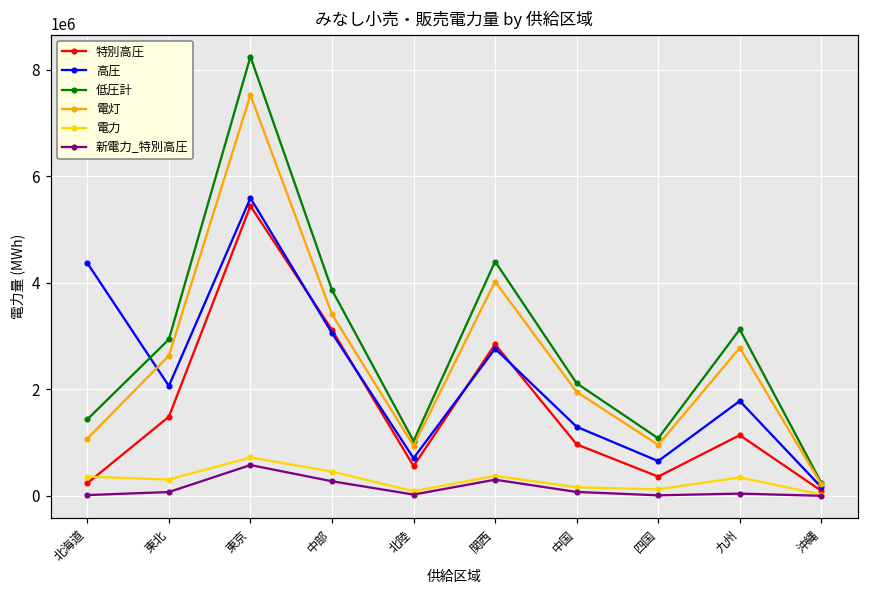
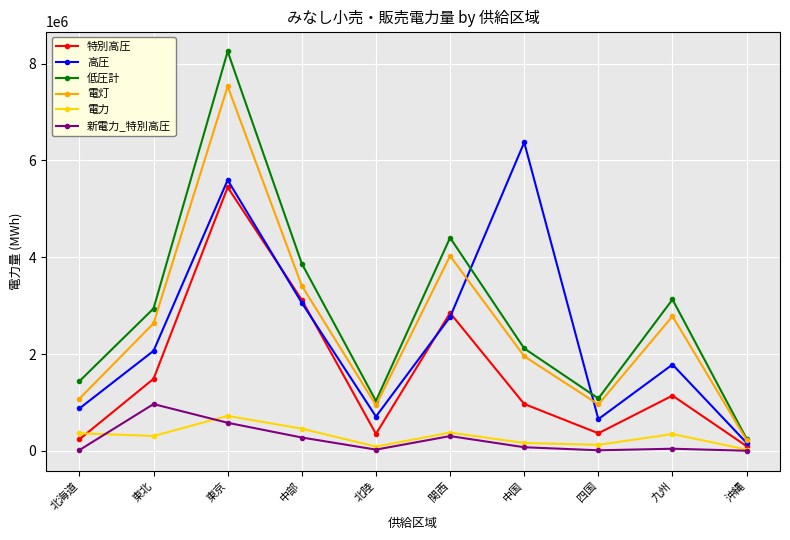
高圧, 北海道: 4400000 -> 900000
新電力_特別高圧, 東北: 100000 -> 1000000
特別高圧, 北陸: 600000 -> 300000
高圧, 中国: 1300000 -> 6400000
